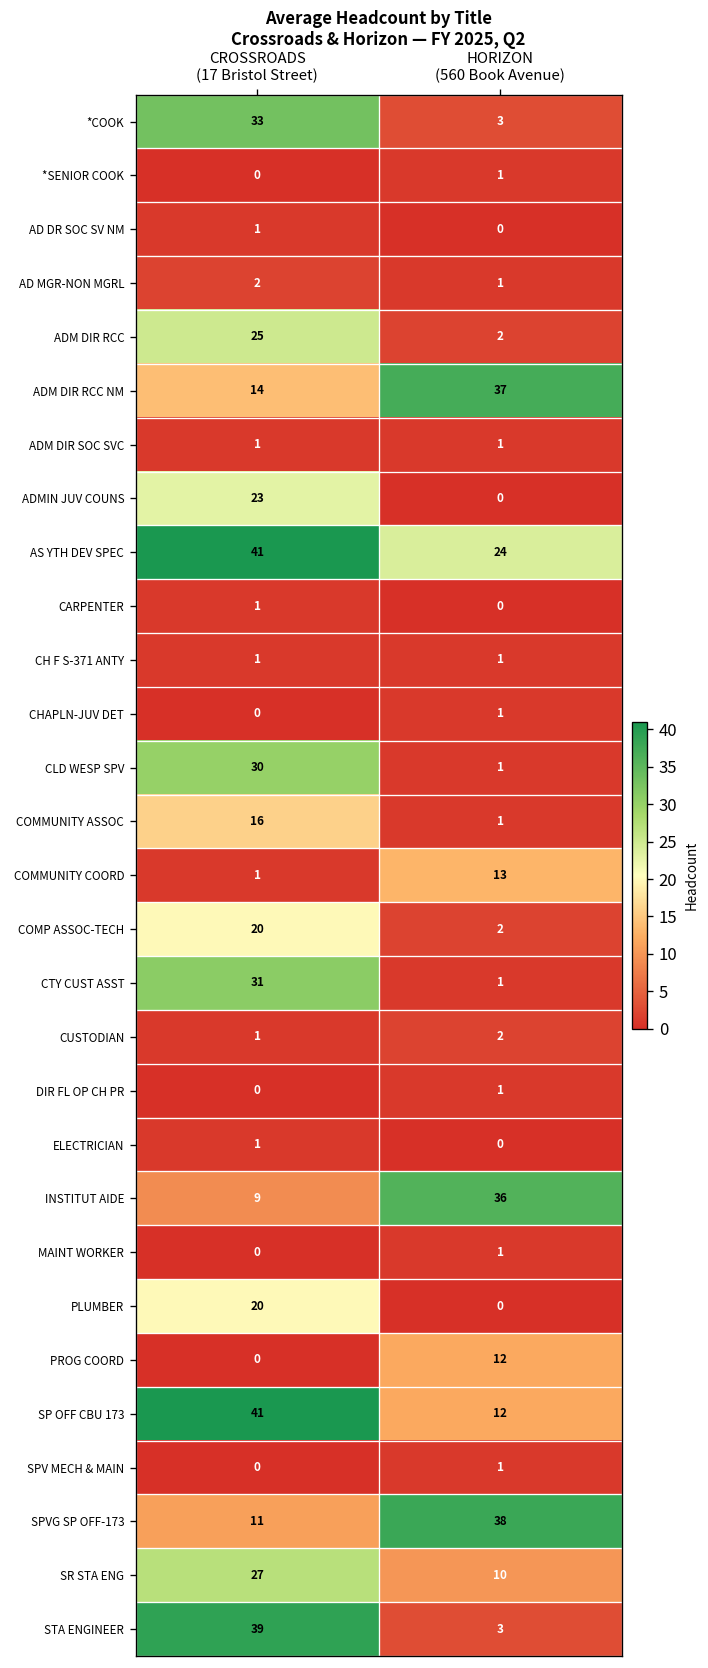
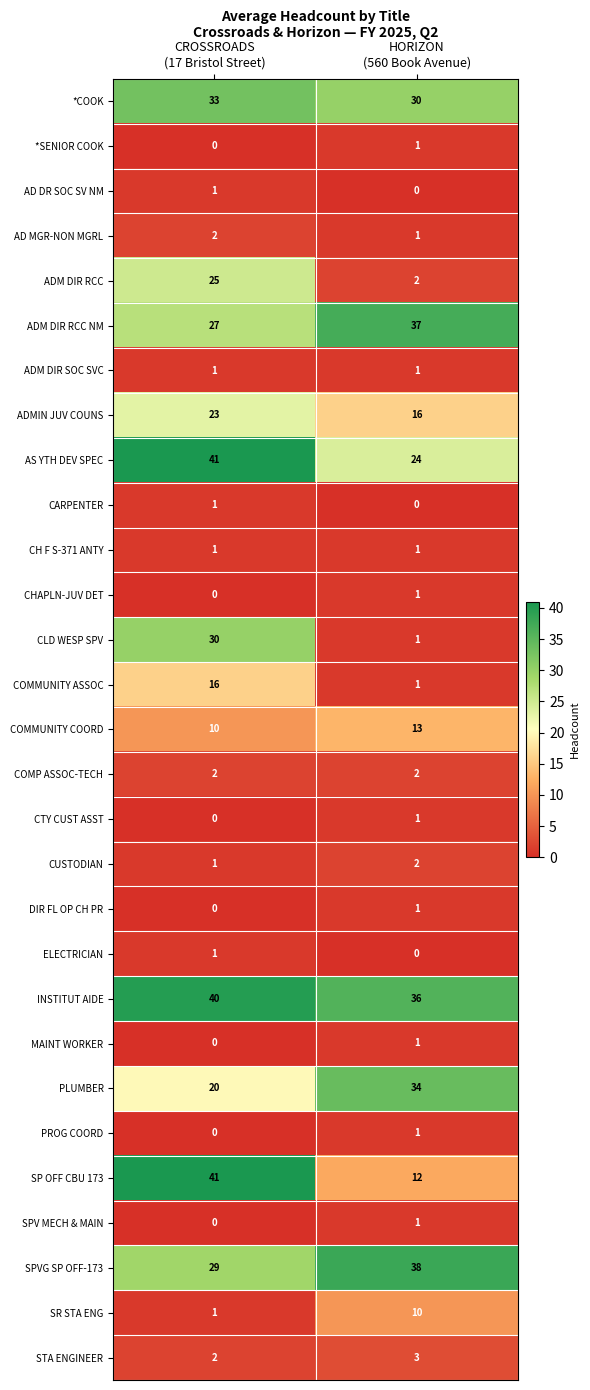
*COOK, HORIZON (560 Book Avenue): 3 -> 30
ADM DIR RCC NM, CROSSROADS (17 Bristol Street): 14 -> 27
ADMIN JUV COUNS, HORIZON (560 Book Avenue): 0 -> 16
COMMUNITY COORD, CROSSROADS (17 Bristol Street): 1 -> 10
COMP ASSOC-TECH, CROSSROADS (17 Bristol Street): 20 -> 2
CTY CUST ASST, CROSSROADS (17 Bristol Street): 31 -> 0
INSTITUT AIDE, CROSSROADS (17 Bristol Street): 9 -> 40
PLUMBER, HORIZON (560 Book Avenue): 0 -> 34
PROG COORD, HORIZON (560 Book Avenue): 12 -> 1
SPVG SP OFF-173, CROSSROADS (17 Bristol Street): 11 -> 29
SR STA ENG, CROSSROADS (17 Bristol Street): 27 -> 1
STA ENGINEER, CROSSROADS (17 Bristol Street): 39 -> 2
